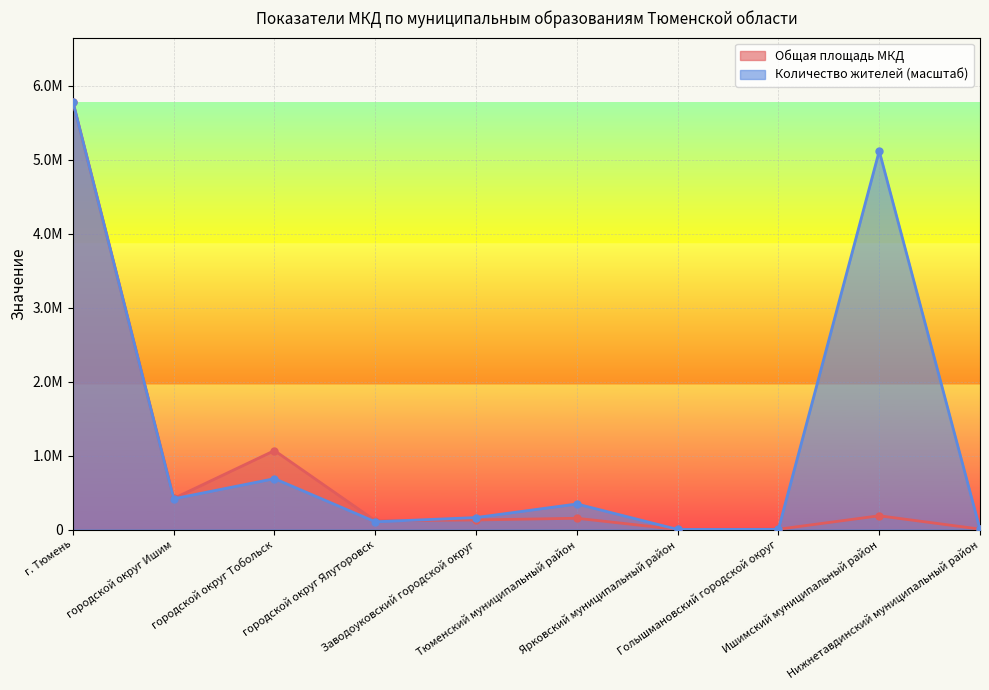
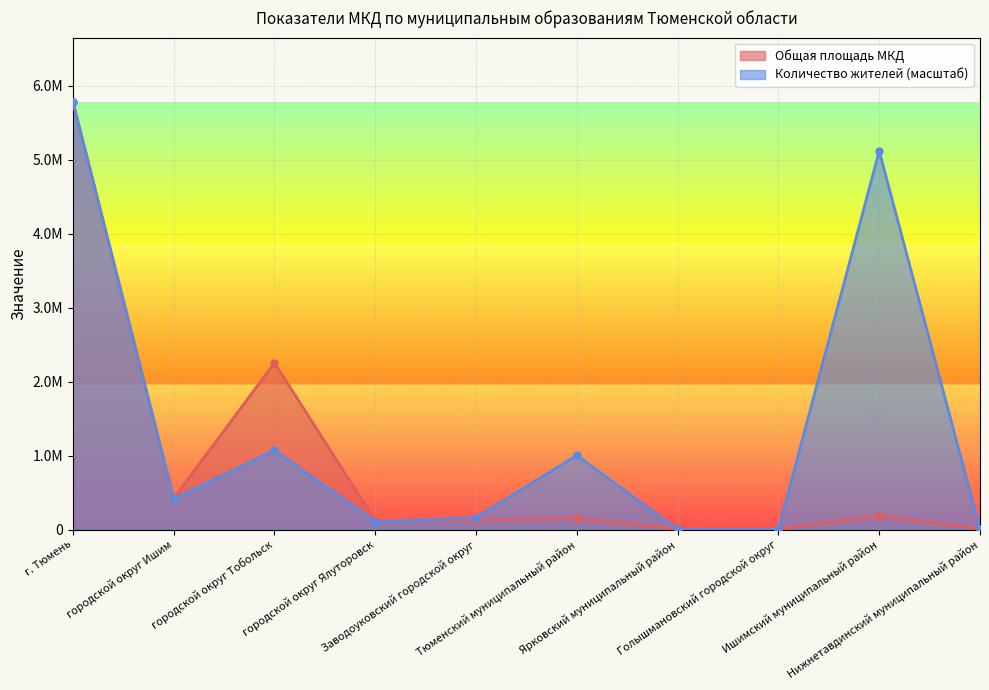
Общая площадь МКД, городской округ Тобольск: 1100000 -> 2300000
Количество жителей (масштаб), городской округ Тобольск: 700000 -> 1100000
Количество жителей (масштаб), Тюменский муниципальный район: 300000 -> 1000000
